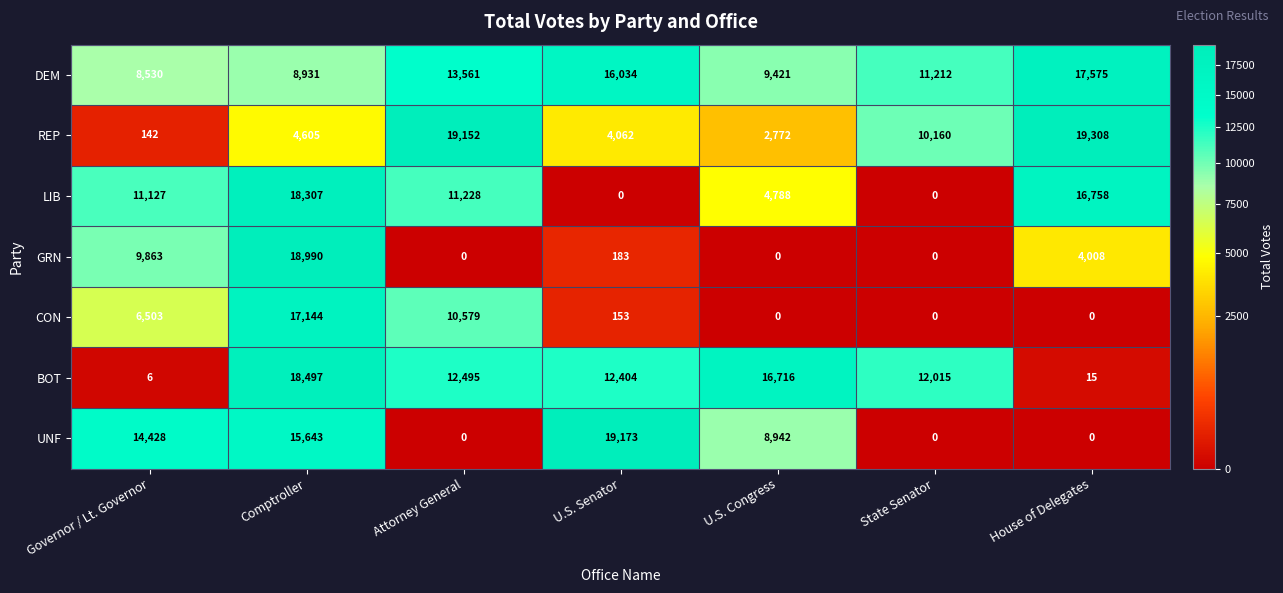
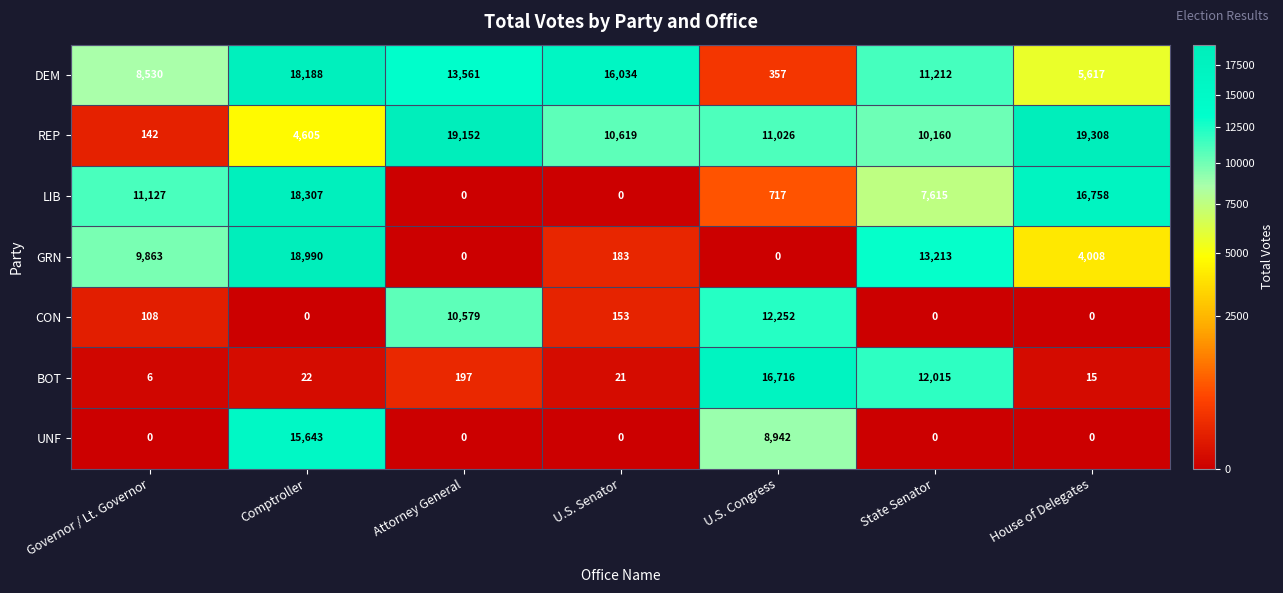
DEM, Comptroller: 8,931 -> 18,188
DEM, U.S. Congress: 9,421 -> 357
DEM, House of Delegates: 17,575 -> 5,617
REP, U.S. Senator: 4,062 -> 10,619
REP, U.S. Congress: 2,772 -> 11,026
LIB, Attorney General: 11,228 -> 0
LIB, U.S. Congress: 4,788 -> 717
LIB, State Senator: 0 -> 7,615
GRN, State Senator: 0 -> 13,213
CON, Governor / Lt. Governor: 6,503 -> 108
CON, Comptroller: 17,144 -> 0
CON, U.S. Congress: 0 -> 12,252
BOT, Comptroller: 18,497 -> 22
BOT, Attorney General: 12,495 -> 197
BOT, U.S. Senator: 12,404 -> 21
UNF, Governor / Lt. Governor: 14,428 -> 0
UNF, U.S. Senator: 19,173 -> 0
